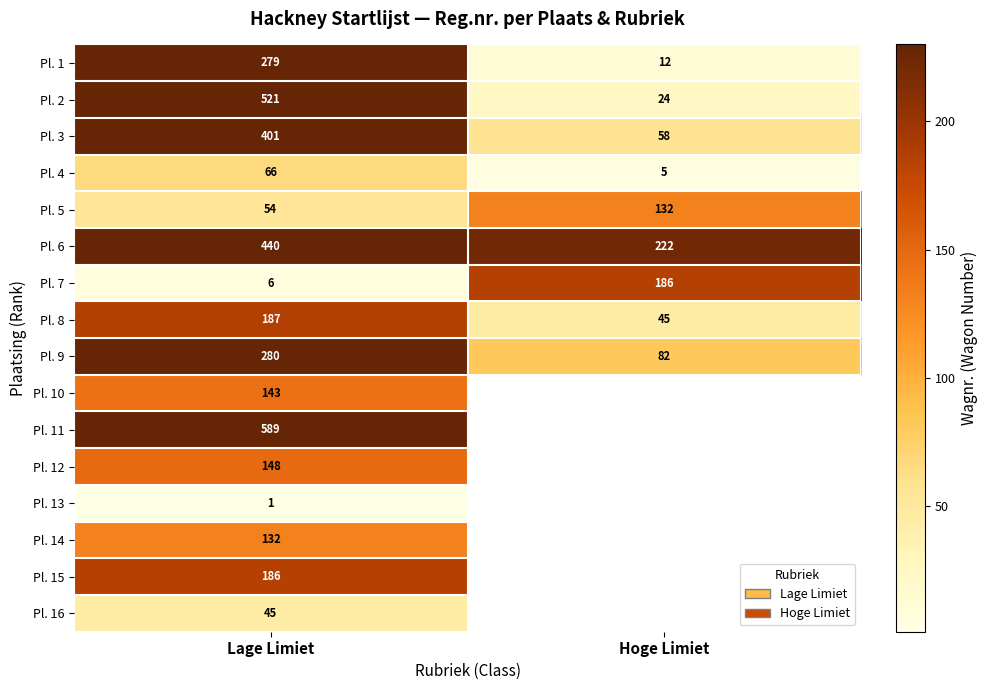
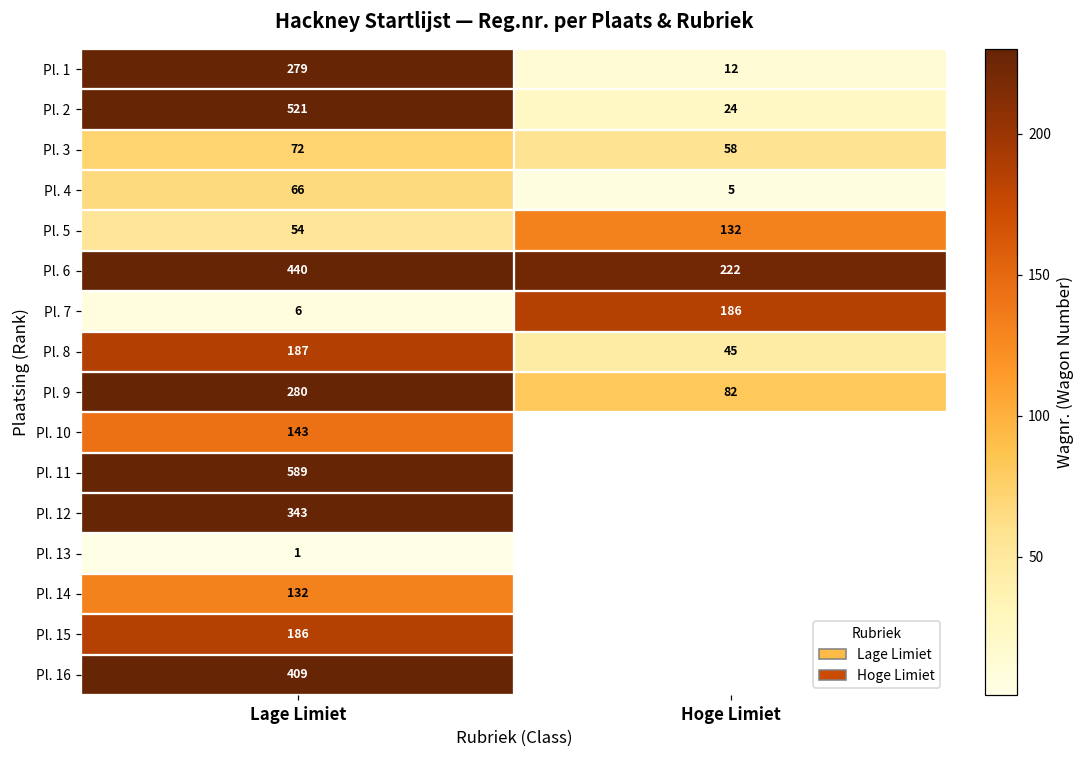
Pl. 3, Lage Limiet: 401 -> 72
Pl. 12, Lage Limiet: 148 -> 343
Pl. 16, Lage Limiet: 45 -> 409
